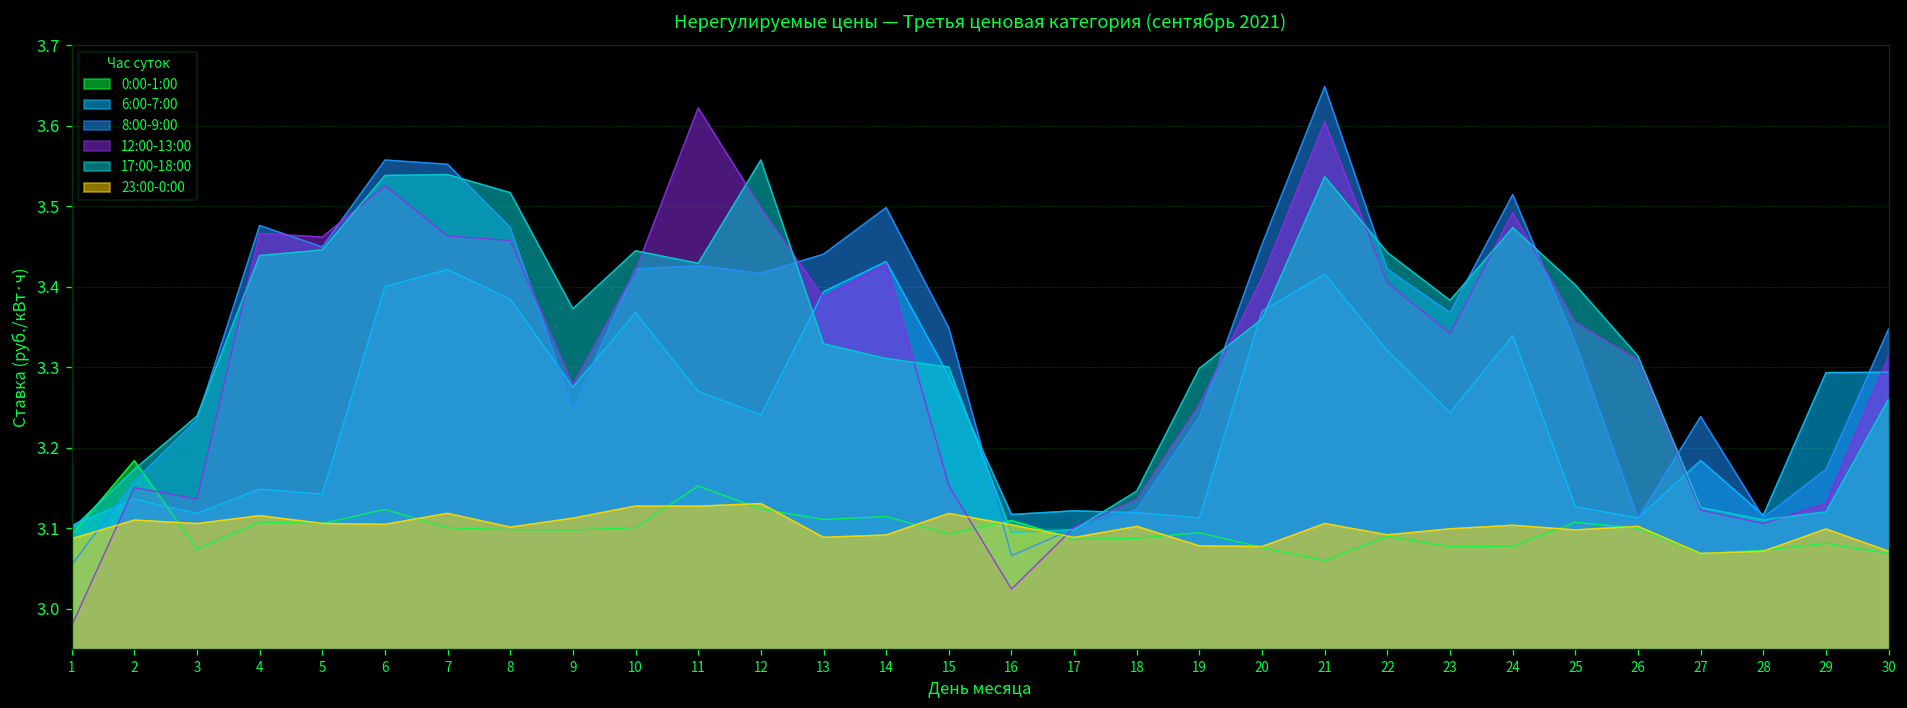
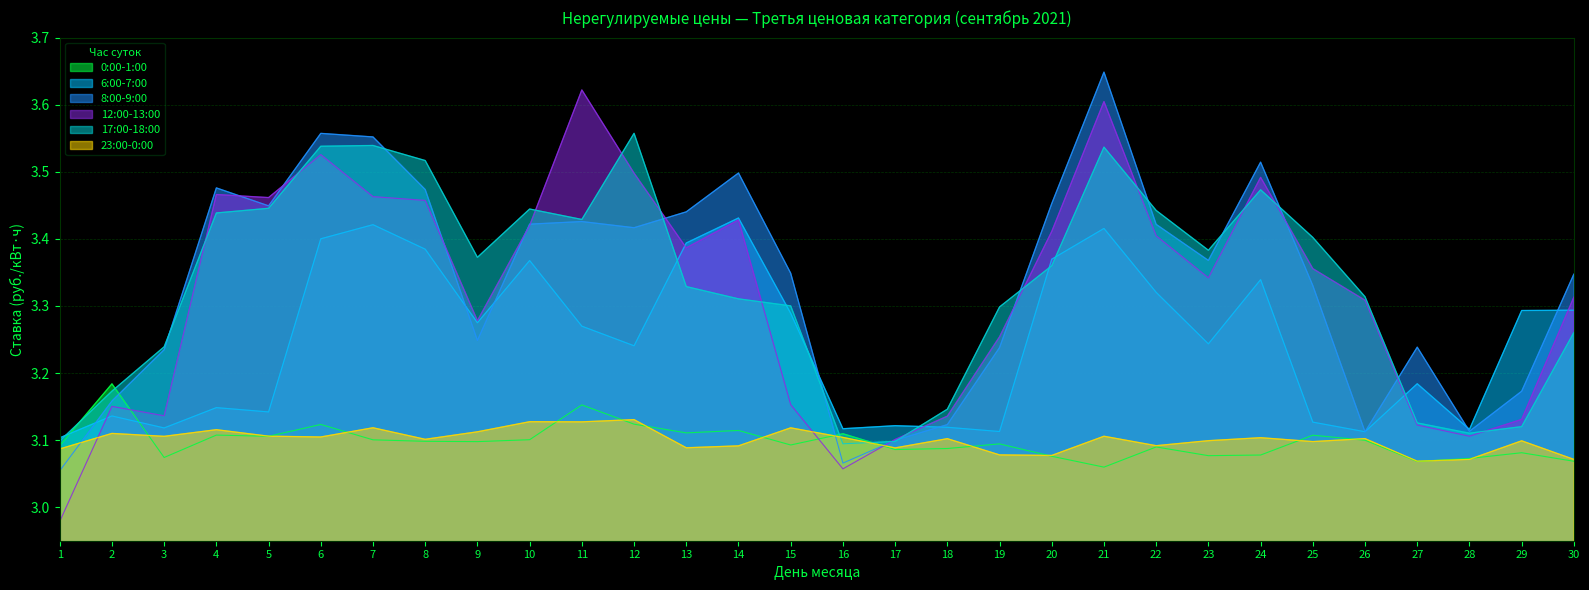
12:00-13:00, 16: 3.02 -> 3.06
